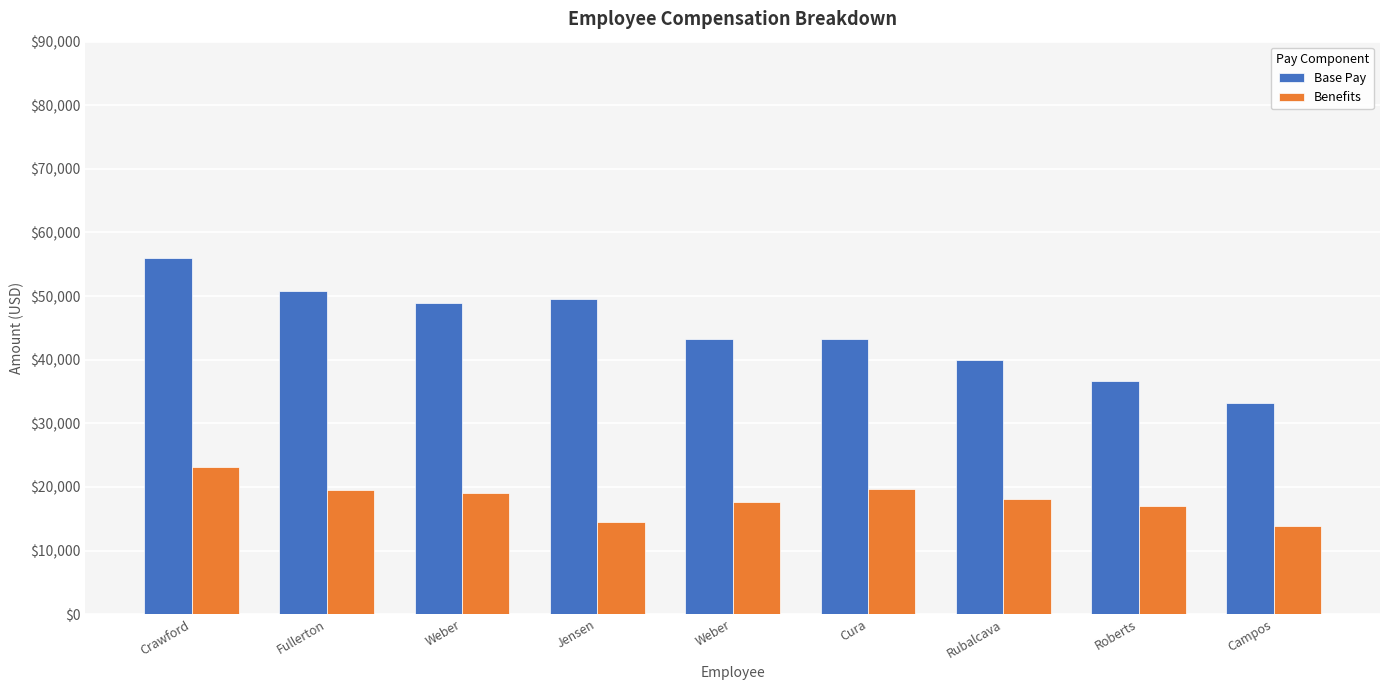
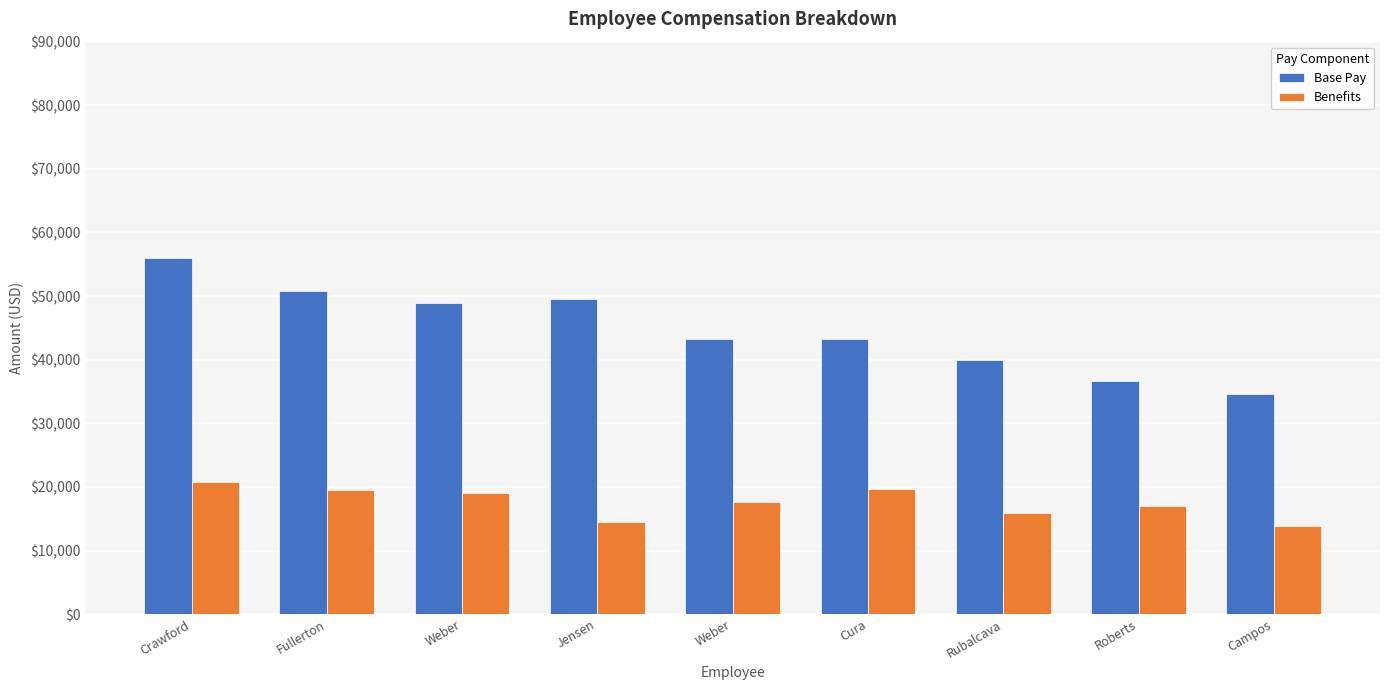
Benefits, Crawford: $23,000 -> $21,000
Benefits, Rubalcava: $18,000 -> $16,000
Base Pay, Campos: $33,000 -> $35,000
